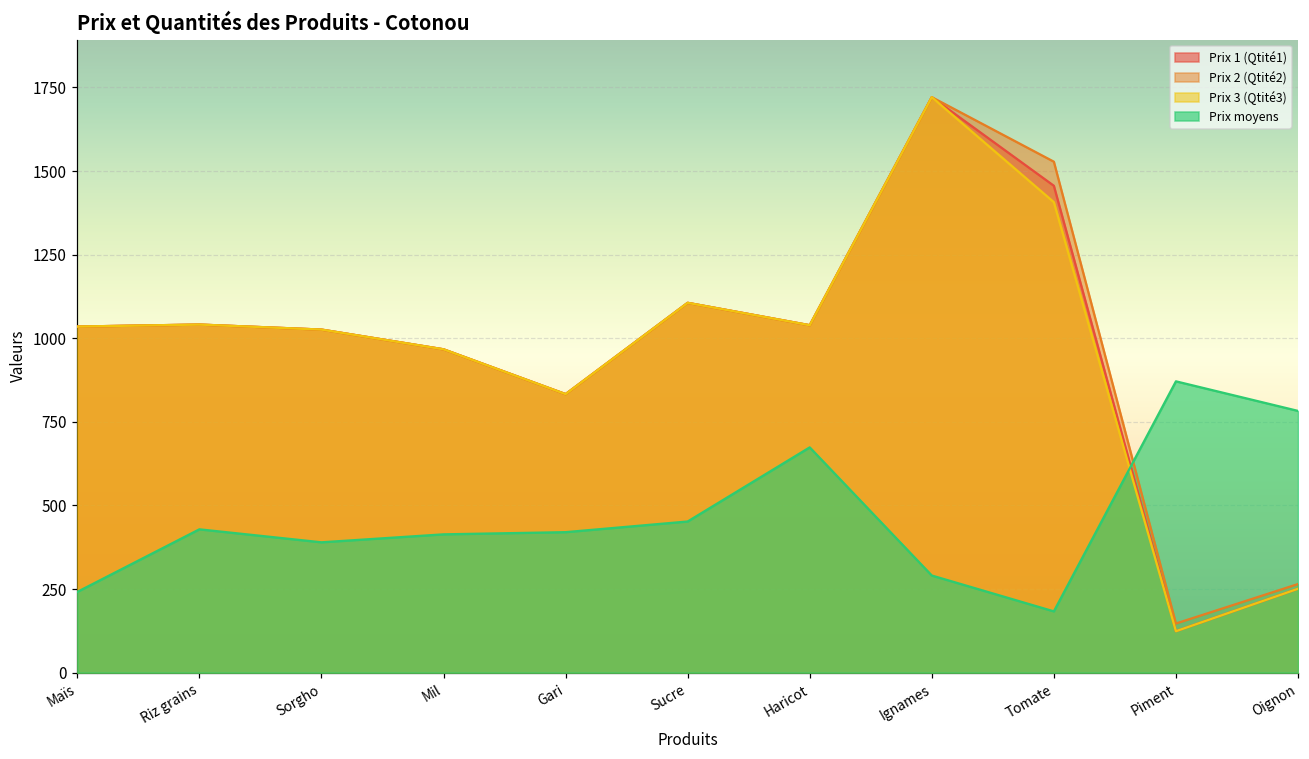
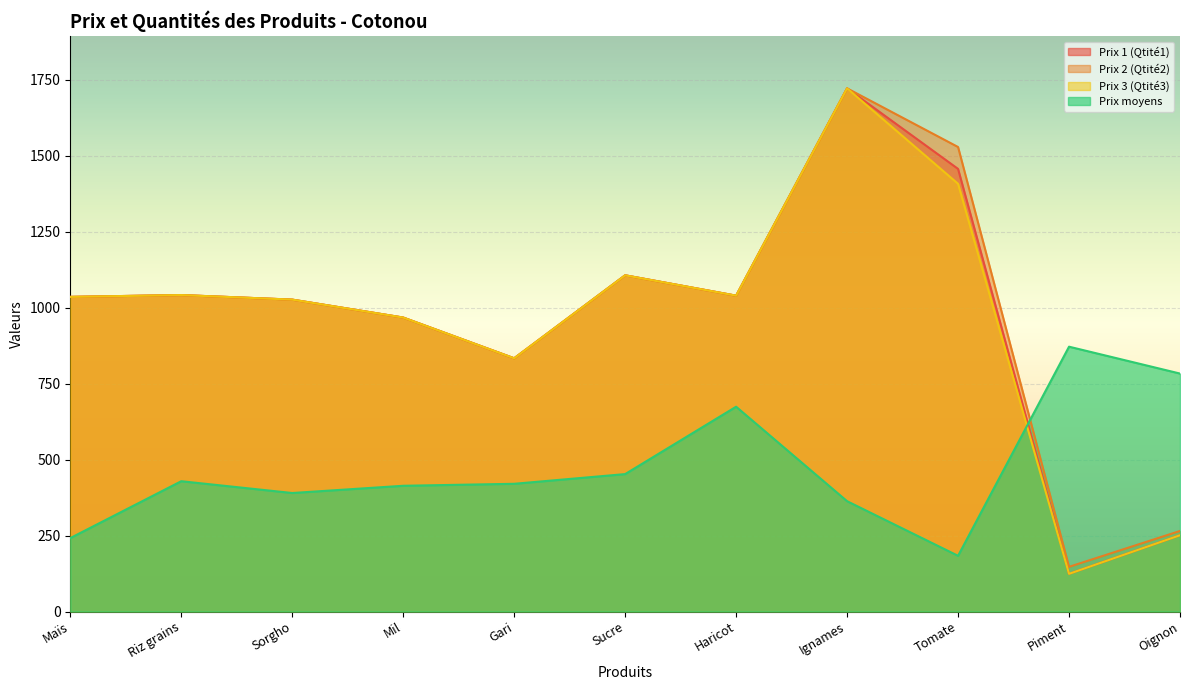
Prix moyens, Ignames: 290 -> 360
